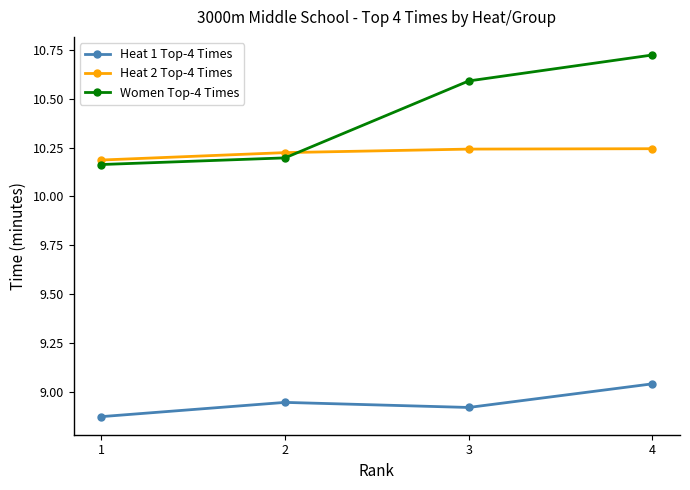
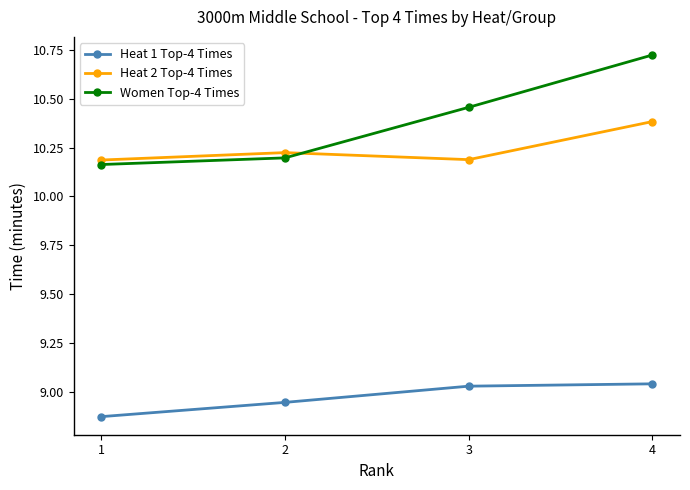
Heat 1 Top-4 Times, 3: 8.92 -> 9.03
Heat 2 Top-4 Times, 3: 10.24 -> 10.19
Women Top-4 Times, 3: 10.59 -> 10.46
Heat 2 Top-4 Times, 4: 10.24 -> 10.38
